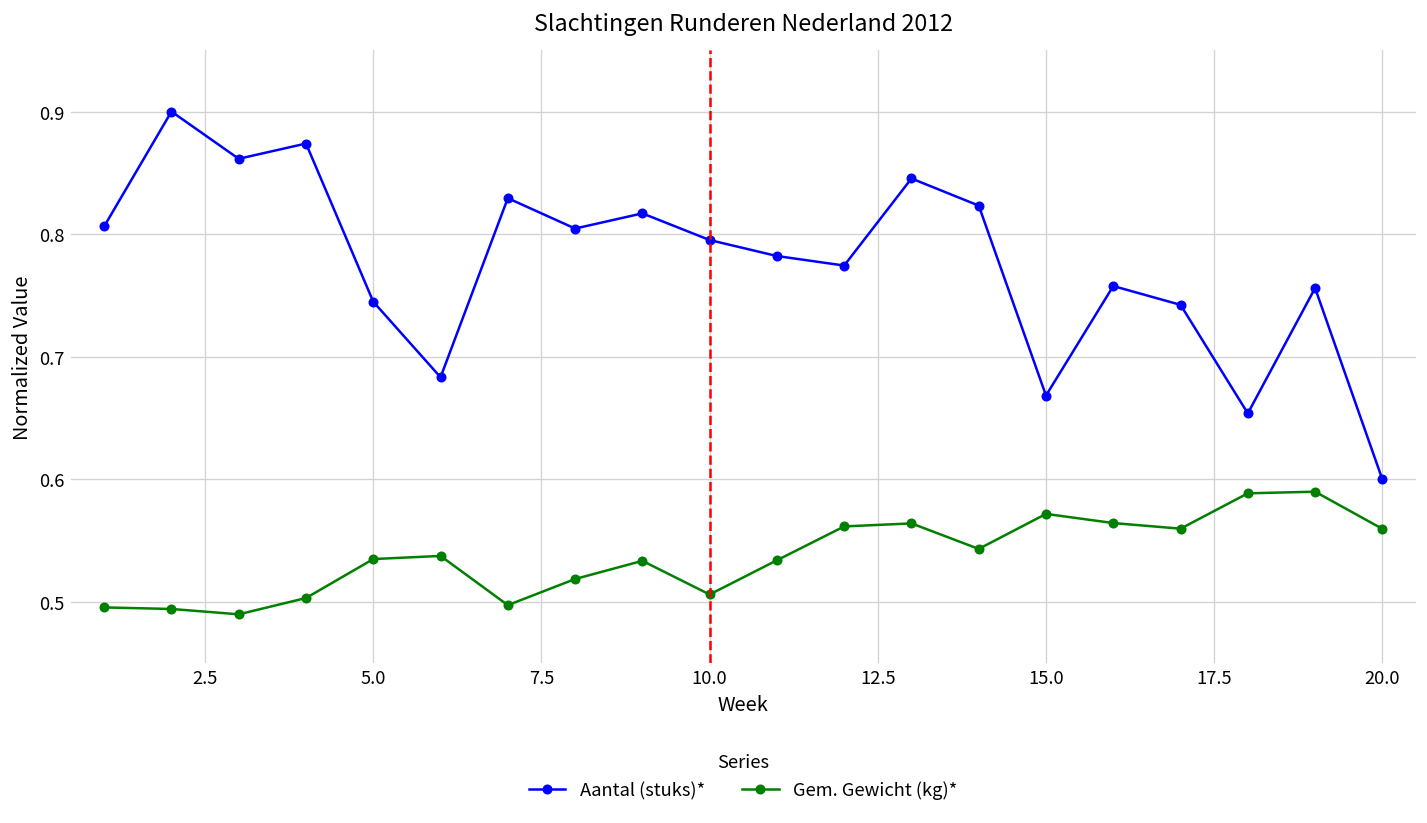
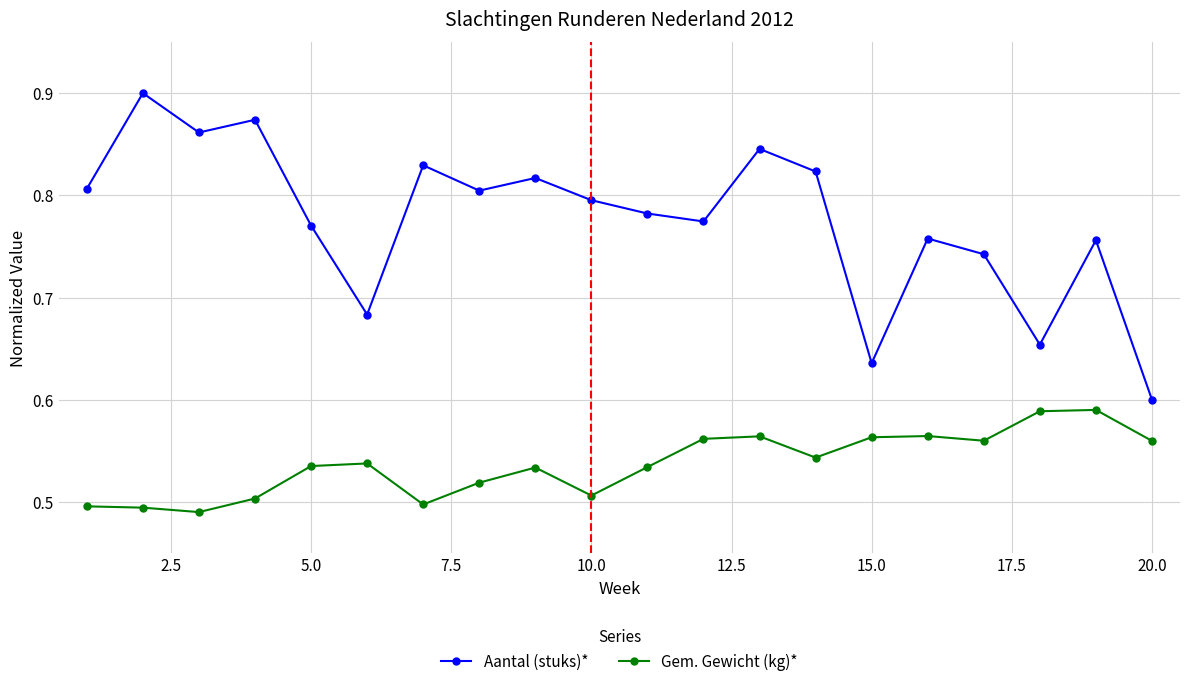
Aantal (stuks)*, 5.0: 0.745 -> 0.770
Aantal (stuks)*, 15.0: 0.668 -> 0.636
Gem. Gewicht (kg)*, 15.0: 0.572 -> 0.563
